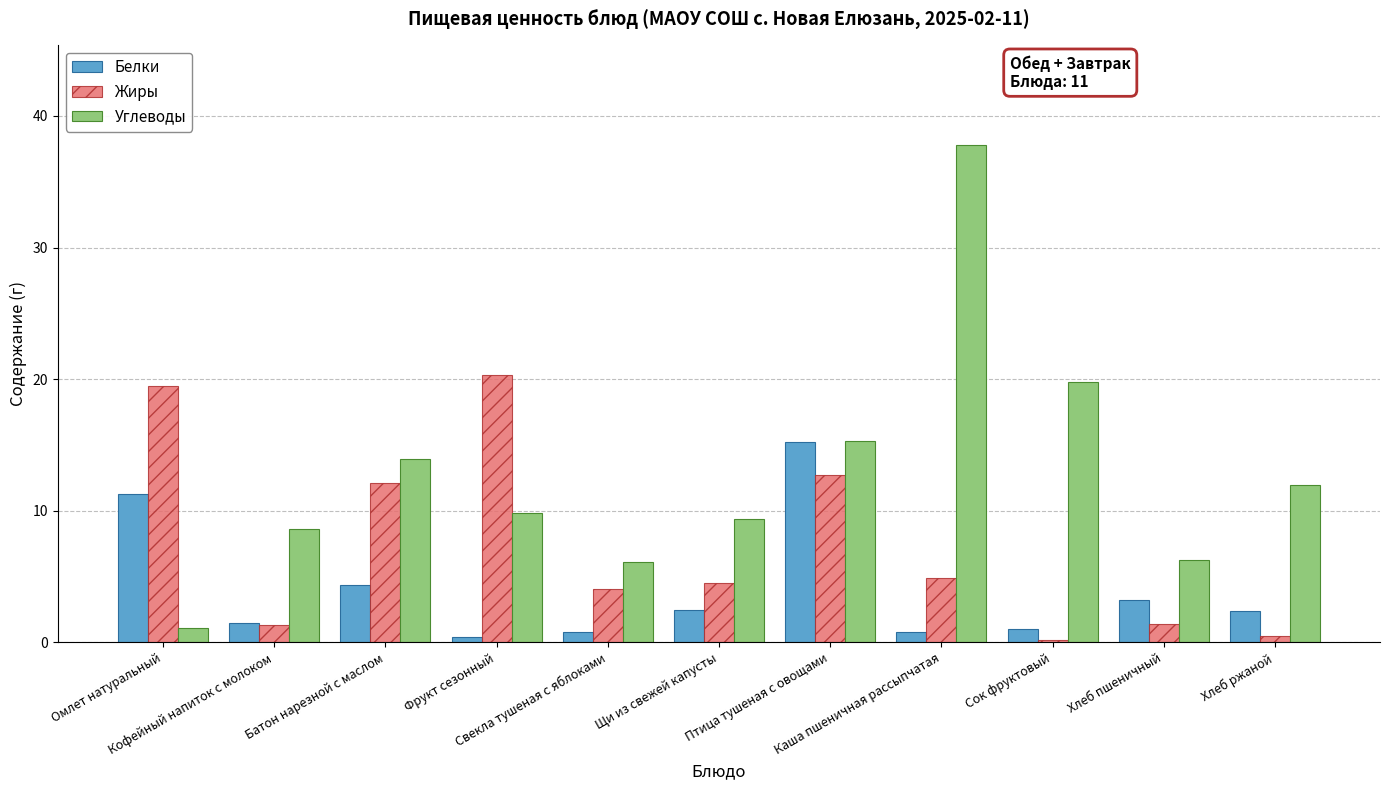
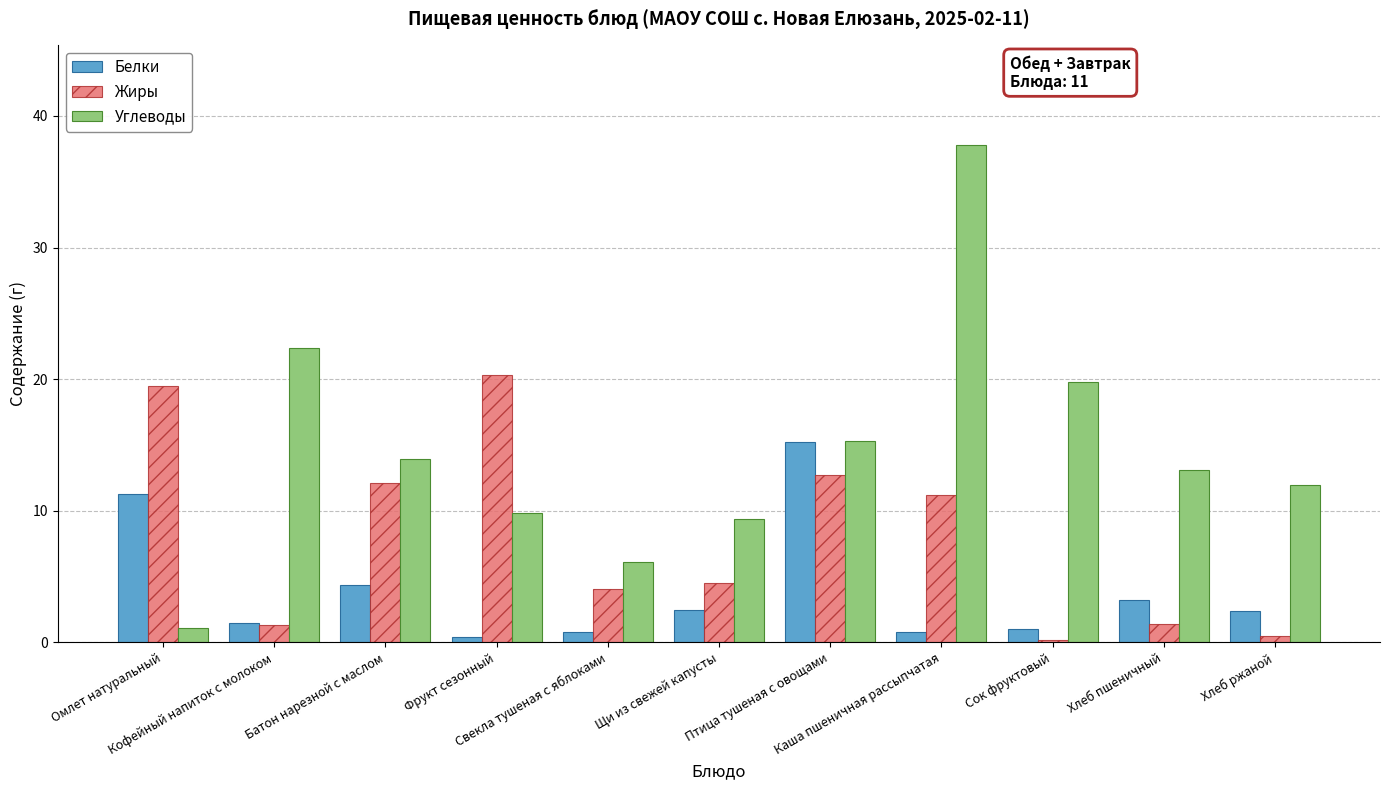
Углеводы, Кофейный напиток с молоком: 8.6 -> 22.4
Жиры, Каша пшеничная рассыпчатая: 4.9 -> 11.2
Углеводы, Хлеб пшеничный: 6.3 -> 13.1
